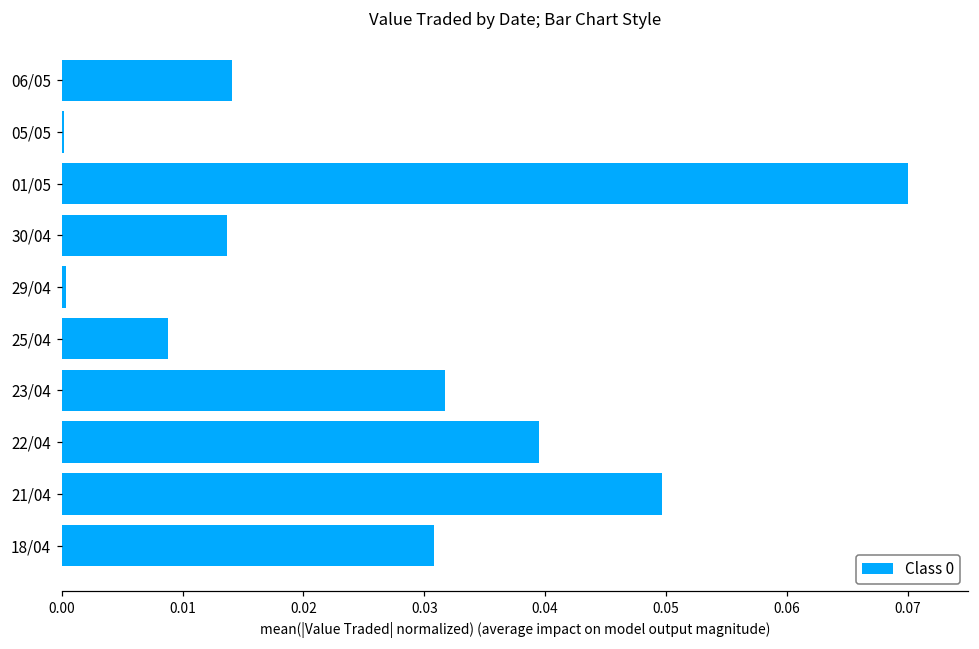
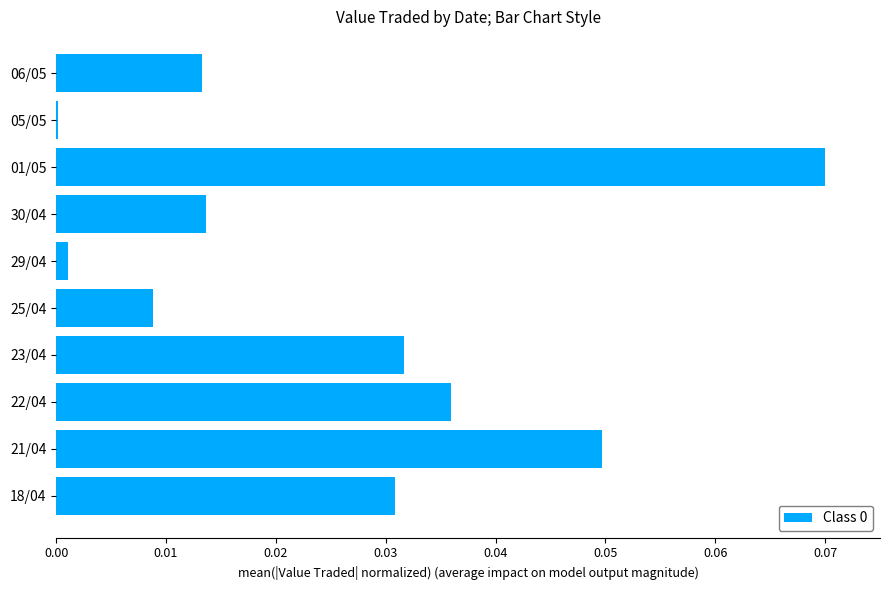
06/05: 0.0141 -> 0.0133
29/04: 0.0004 -> 0.0011
22/04: 0.0395 -> 0.0359
